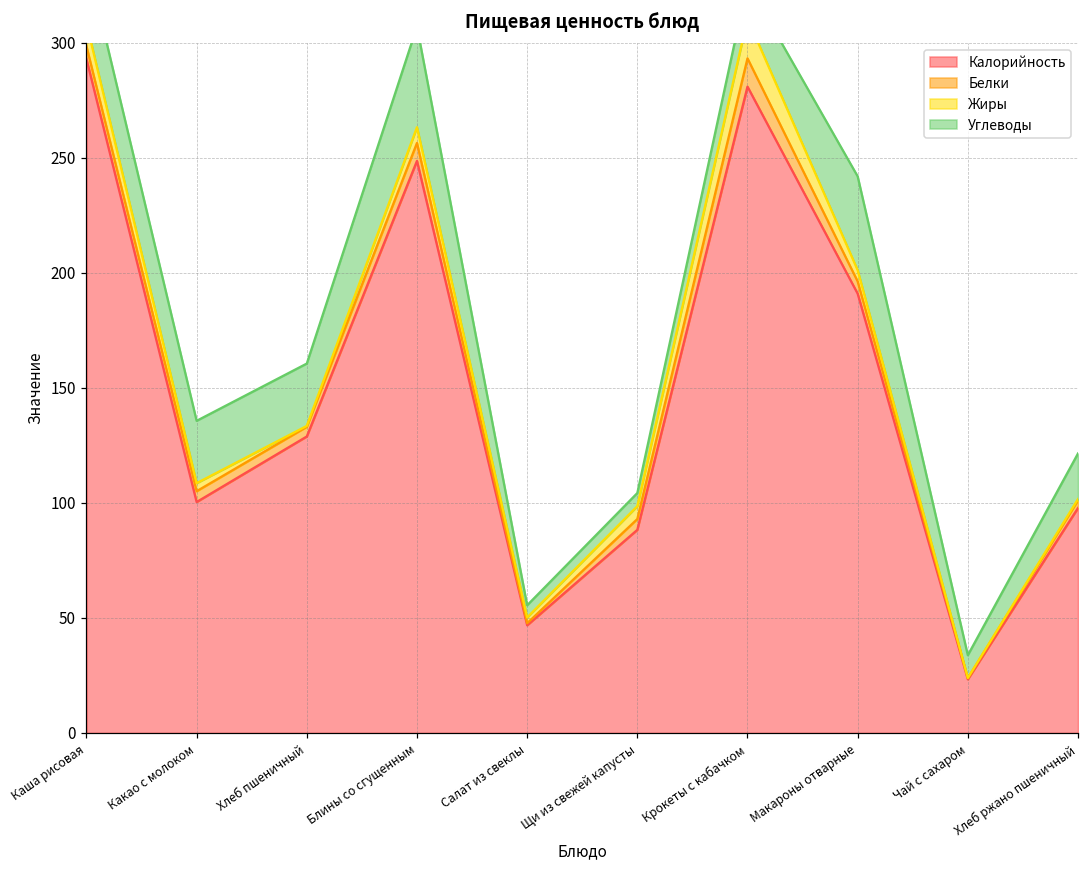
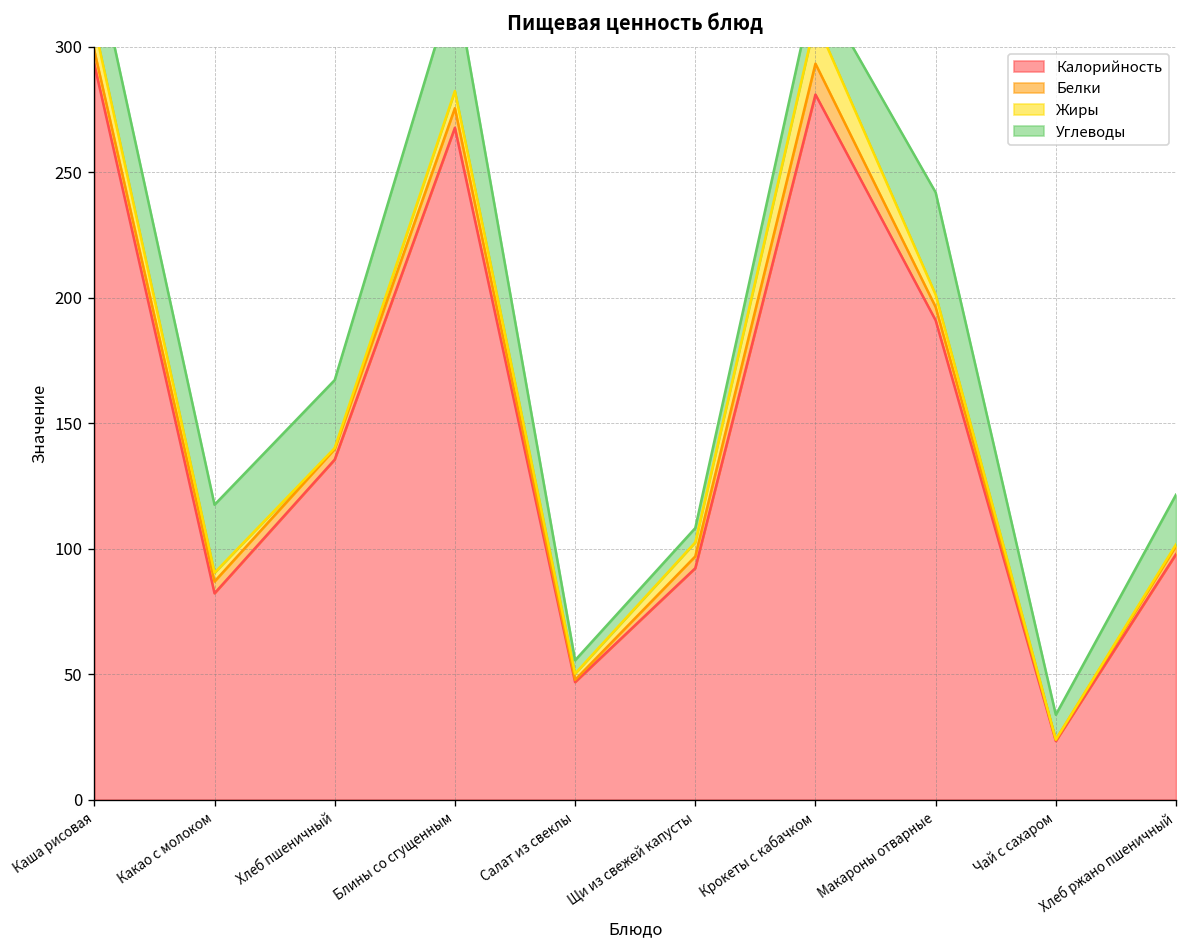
Калорийность, Какао с молоком: 100 -> 82
Калорийность, Хлеб пшеничный: 129 -> 136
Калорийность, Блины со сгущенным: 249 -> 268
Калорийность, Щи из свежей капусты: 88 -> 92
